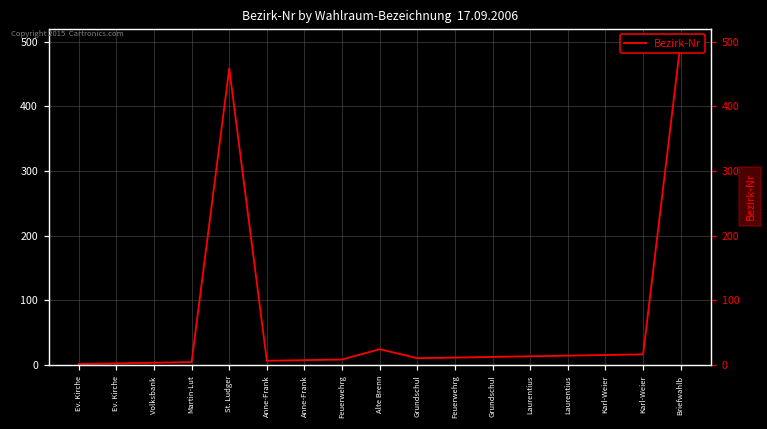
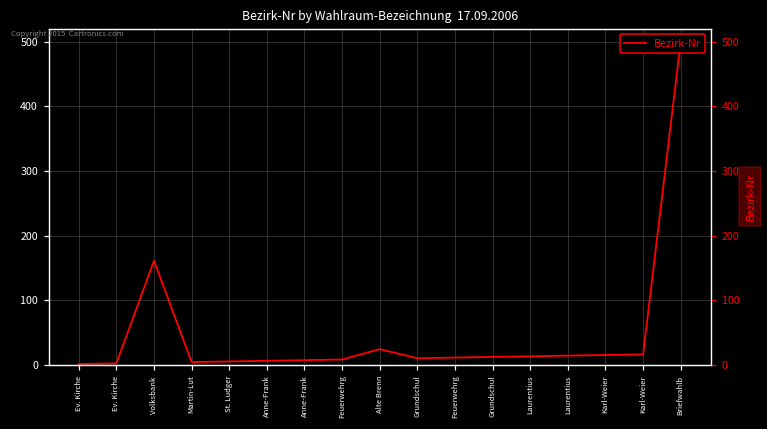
Volksbank: 0 -> 160
St. Ludger: 460 -> 10
